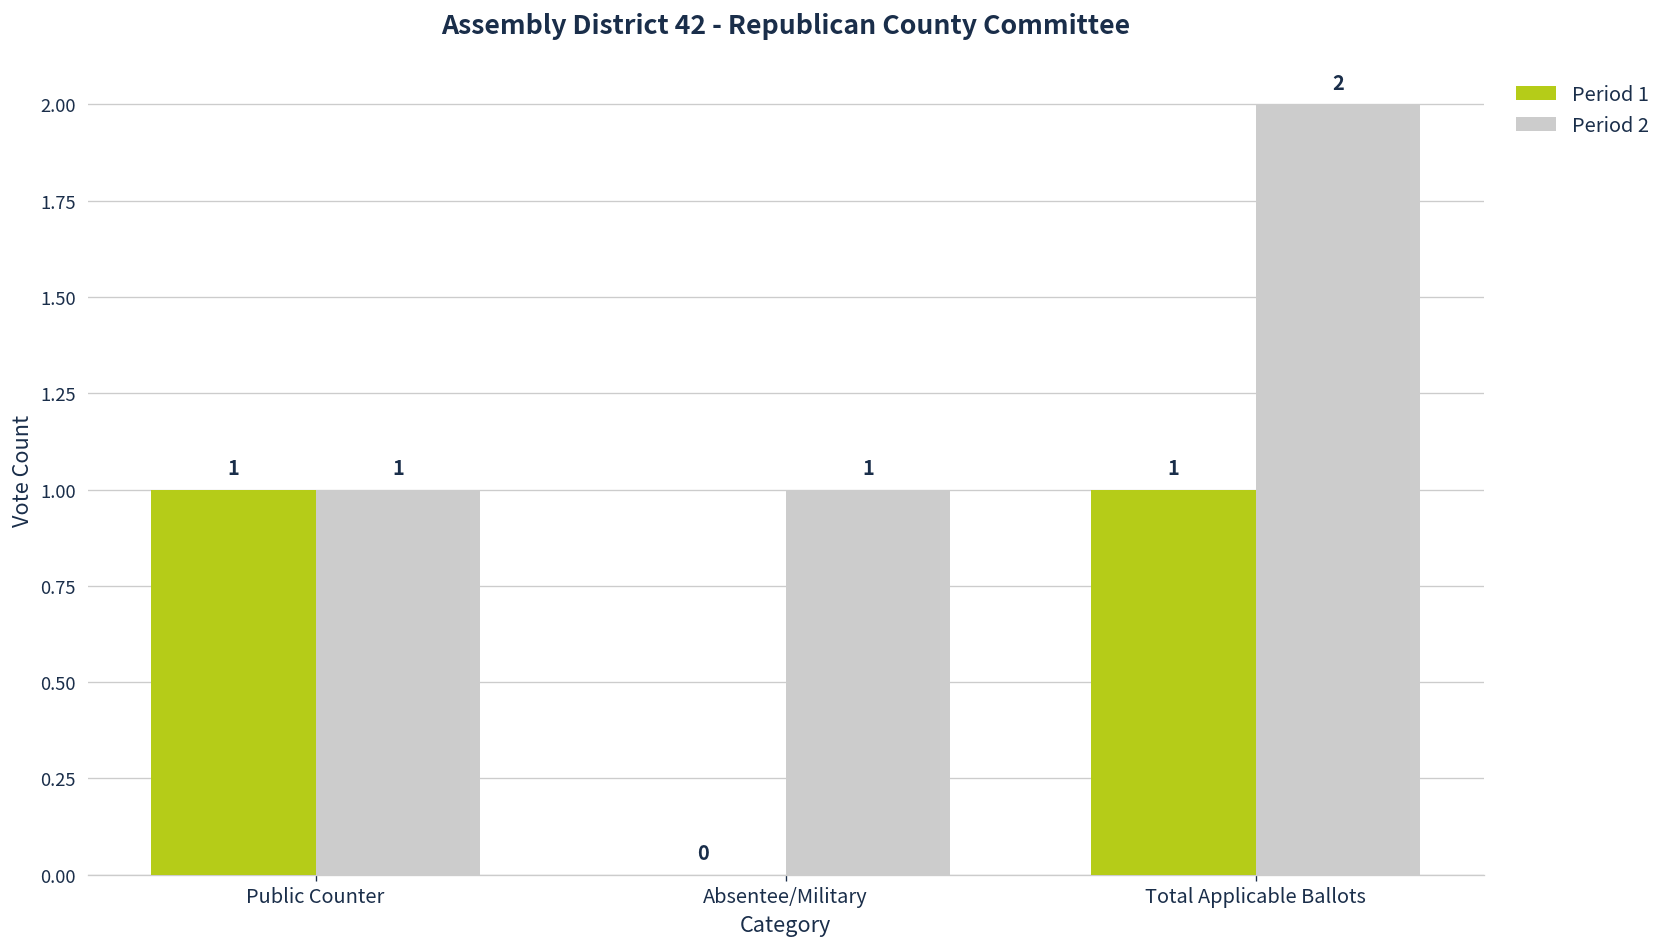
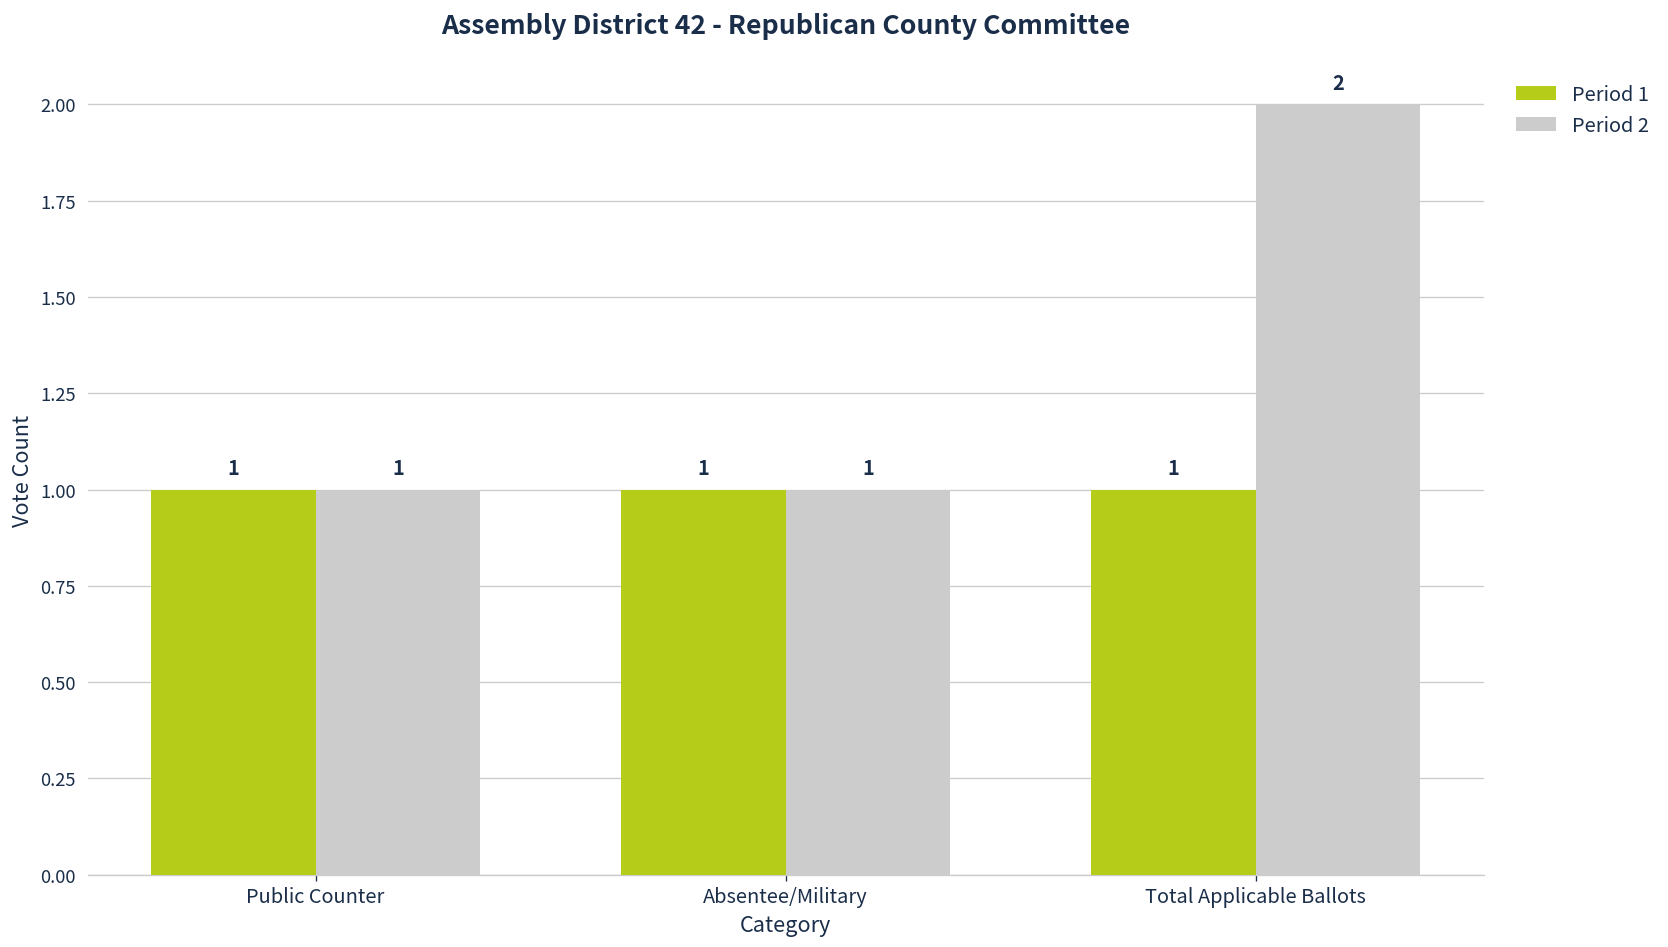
Period 1, Absentee/Military: 0 -> 1
